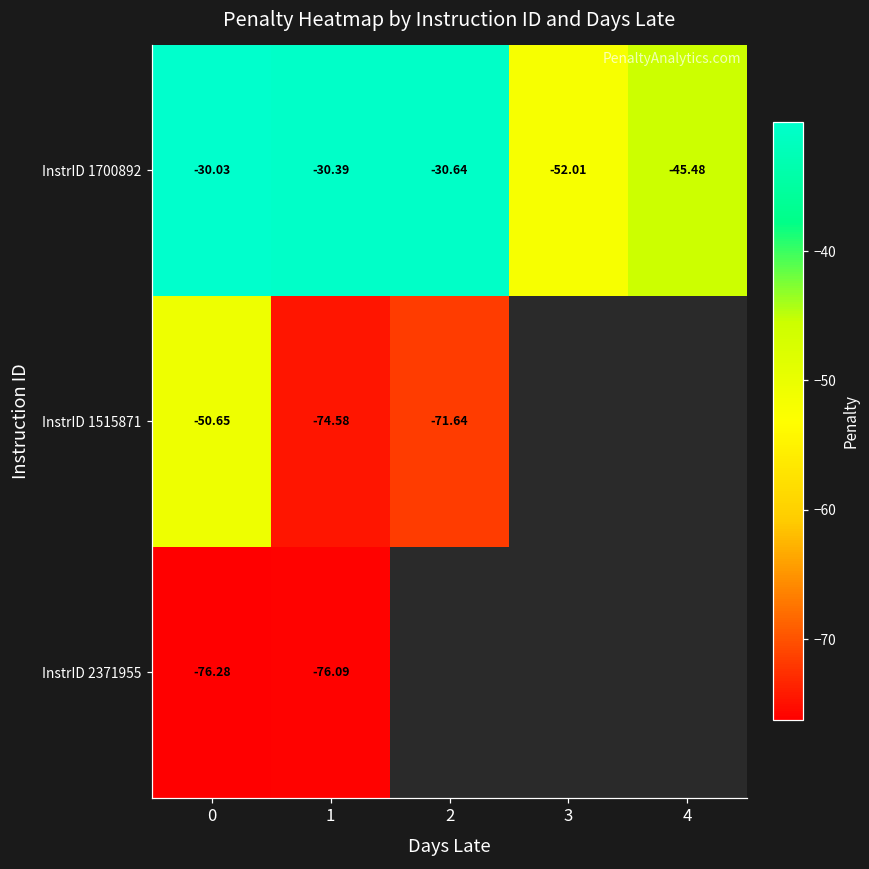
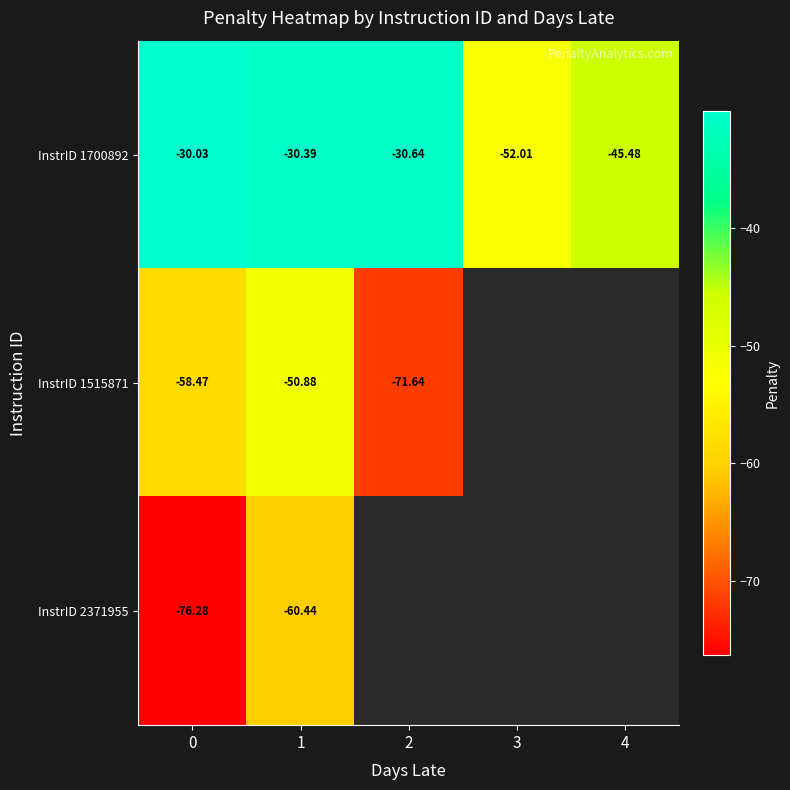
InstrID 1515871, 0: -50.65 -> -58.47
InstrID 1515871, 1: -74.58 -> -50.88
InstrID 2371955, 1: -76.09 -> -60.44
